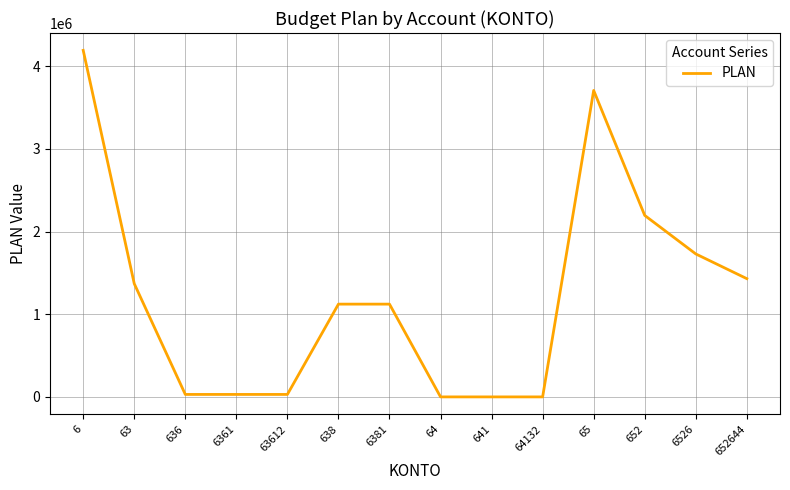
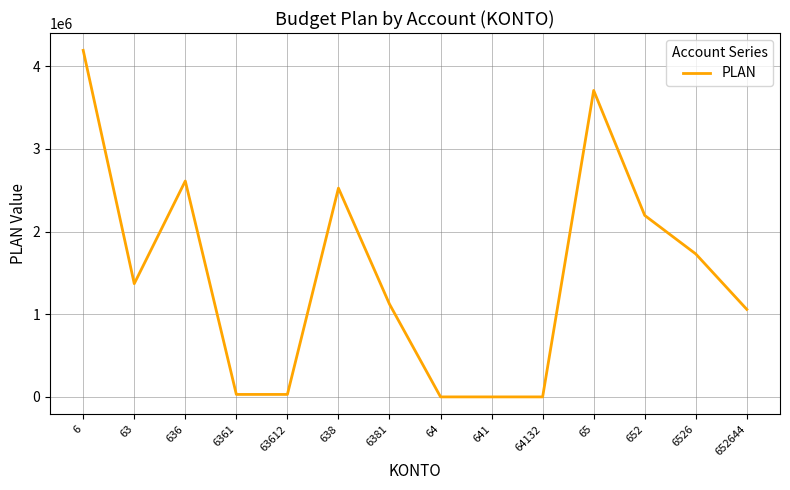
636: 0 -> 2600000
638: 1100000 -> 2500000
652644: 1400000 -> 1100000
